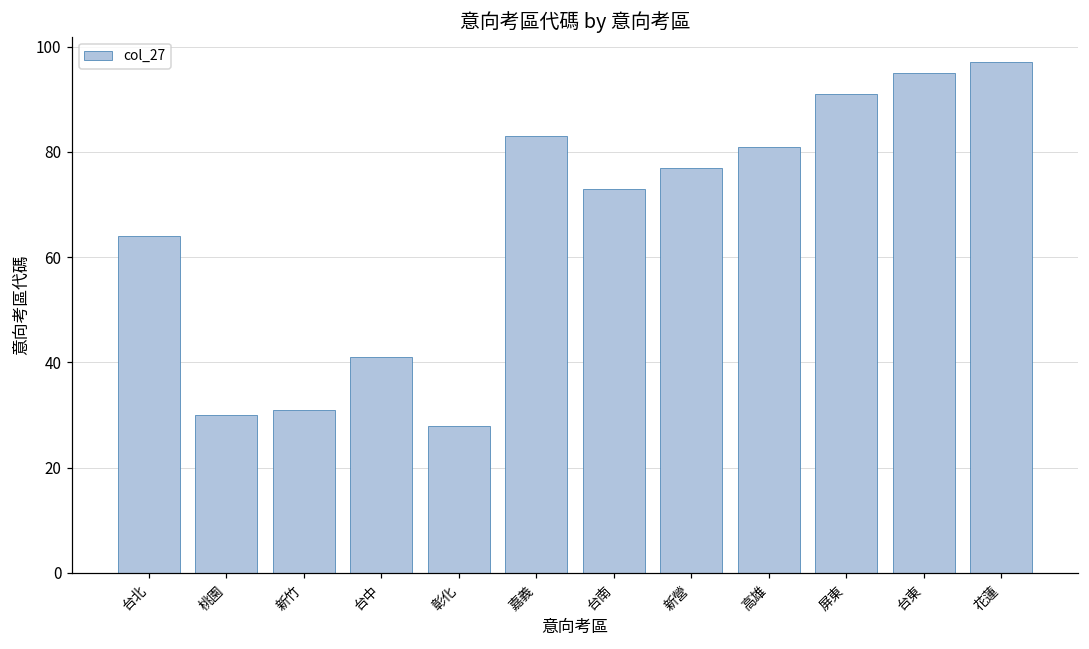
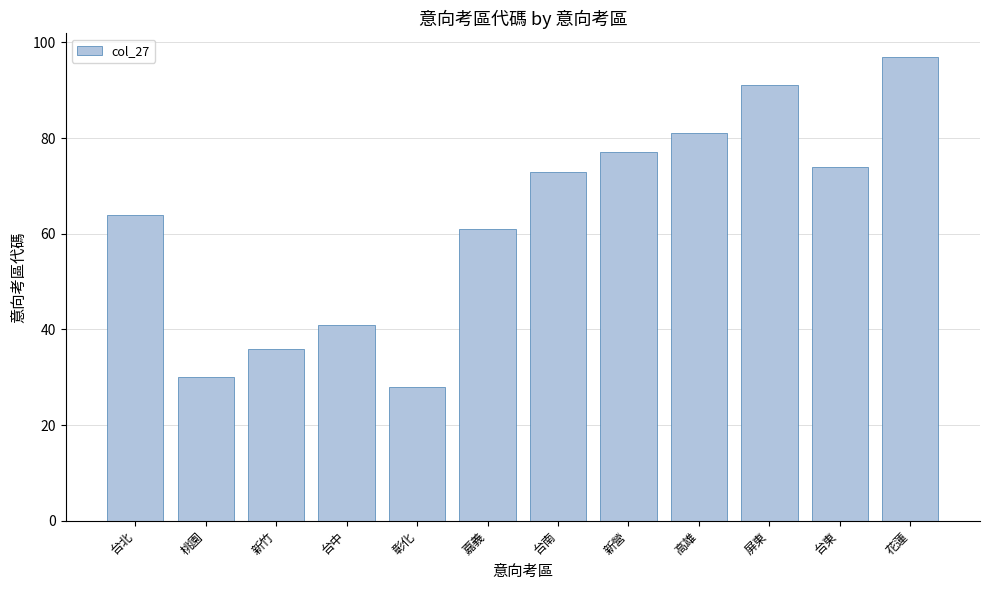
新竹: 31 -> 36
嘉義: 83 -> 61
台東: 95 -> 74
